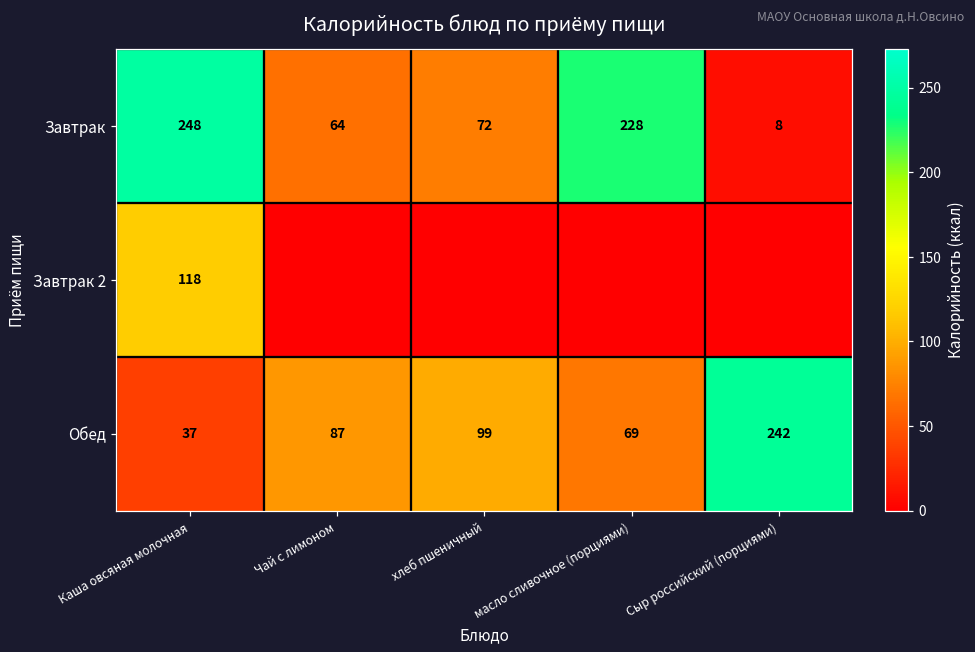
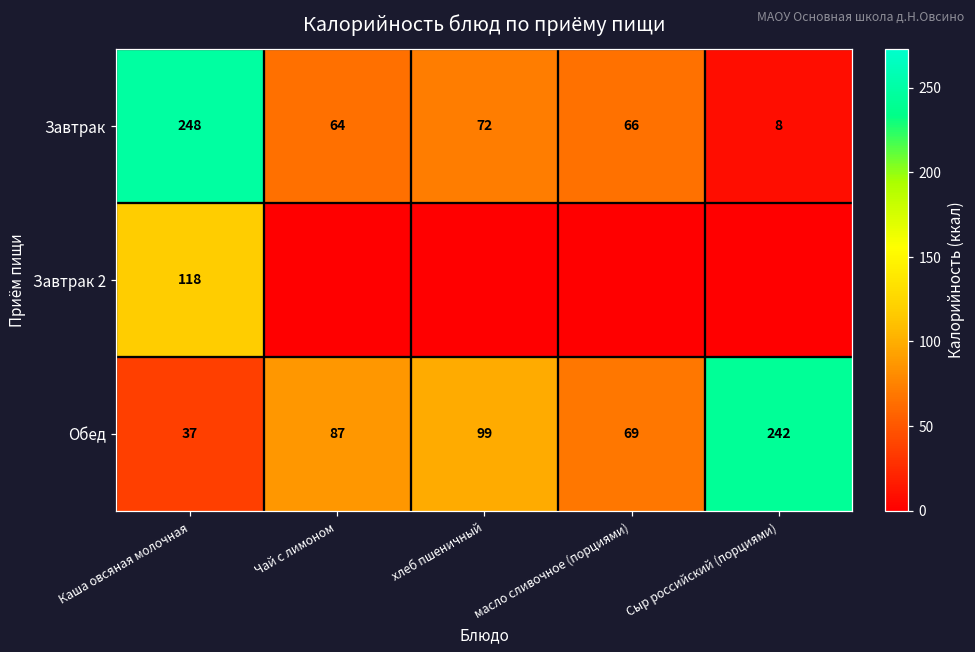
Завтрак, масло сливочное (порциями): 228 -> 66
